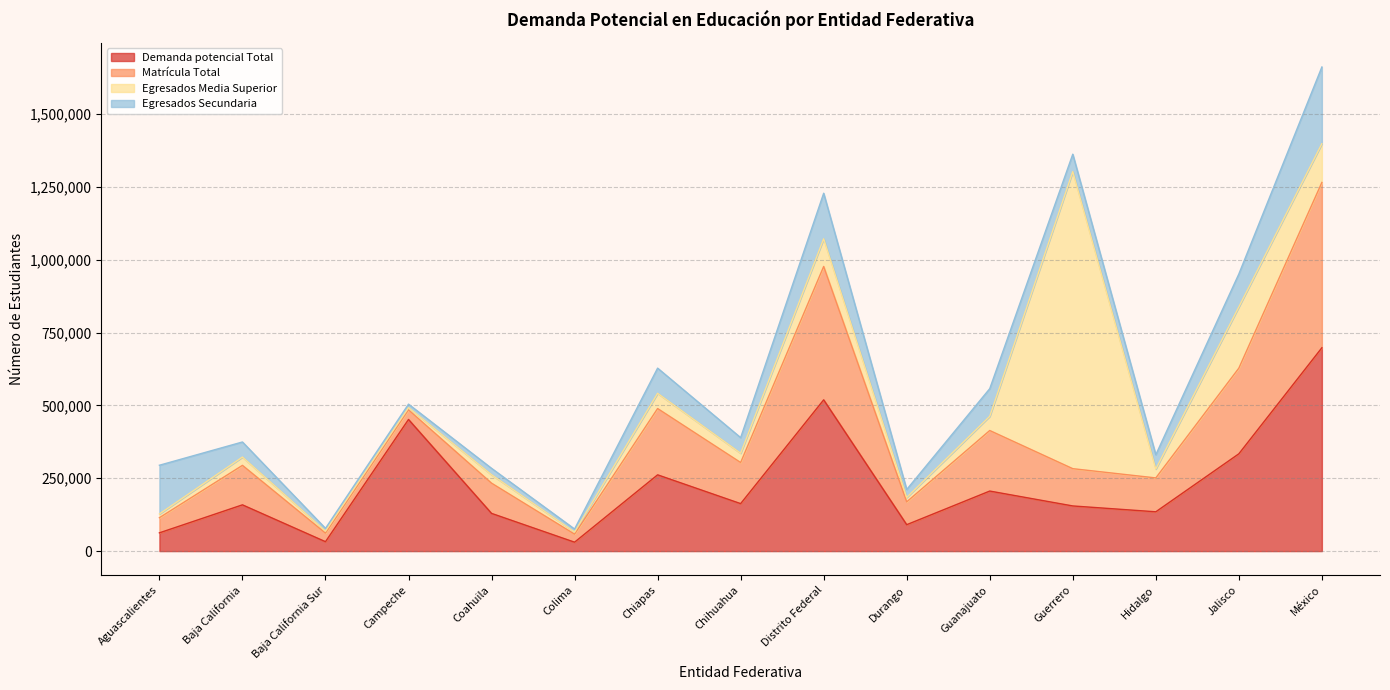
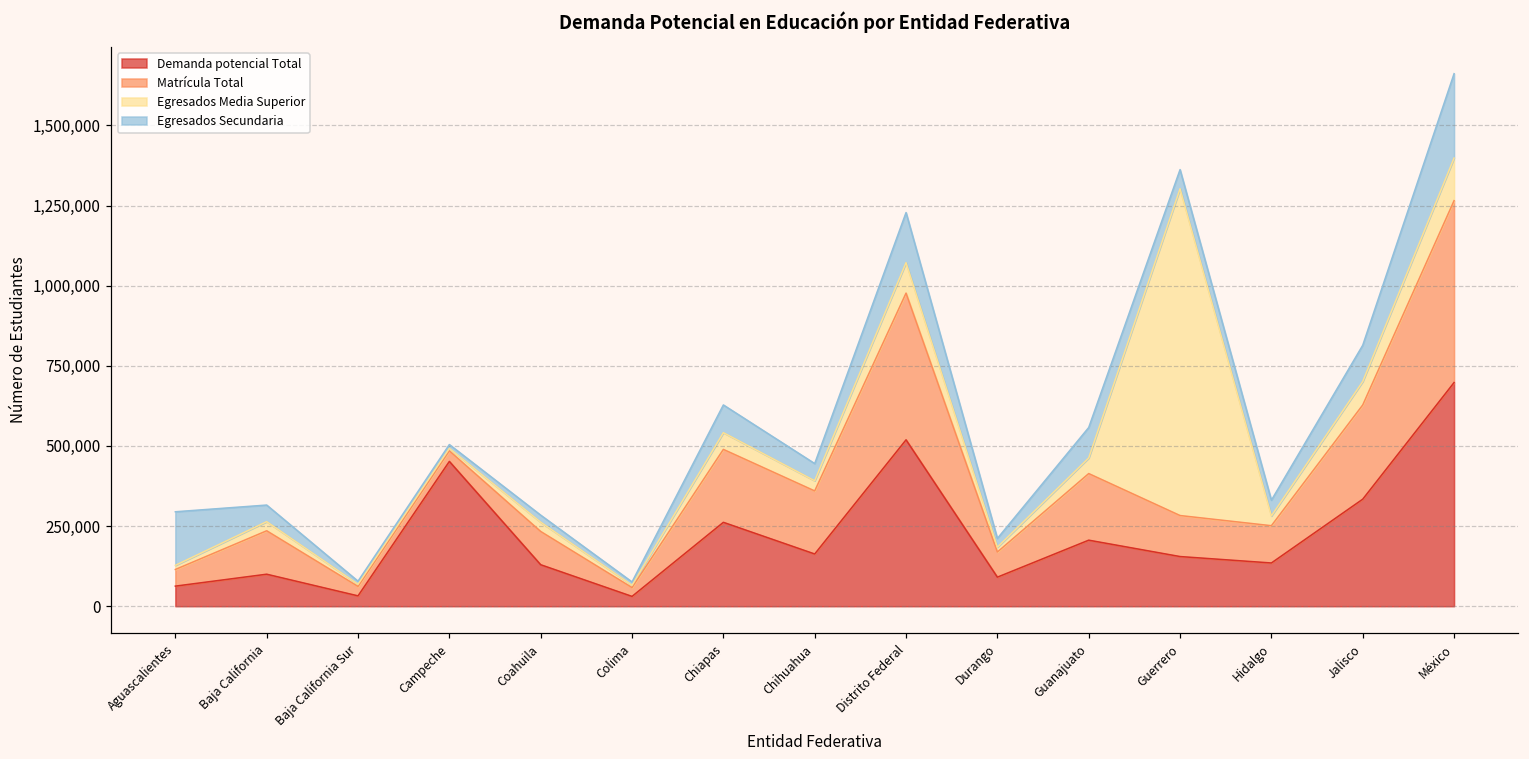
Demanda potencial Total, Baja California: 160,000 -> 100,000
Matrícula Total, Chihuahua: 140,000 -> 200,000
Egresados Media Superior, Jalisco: 210,000 -> 70,000
